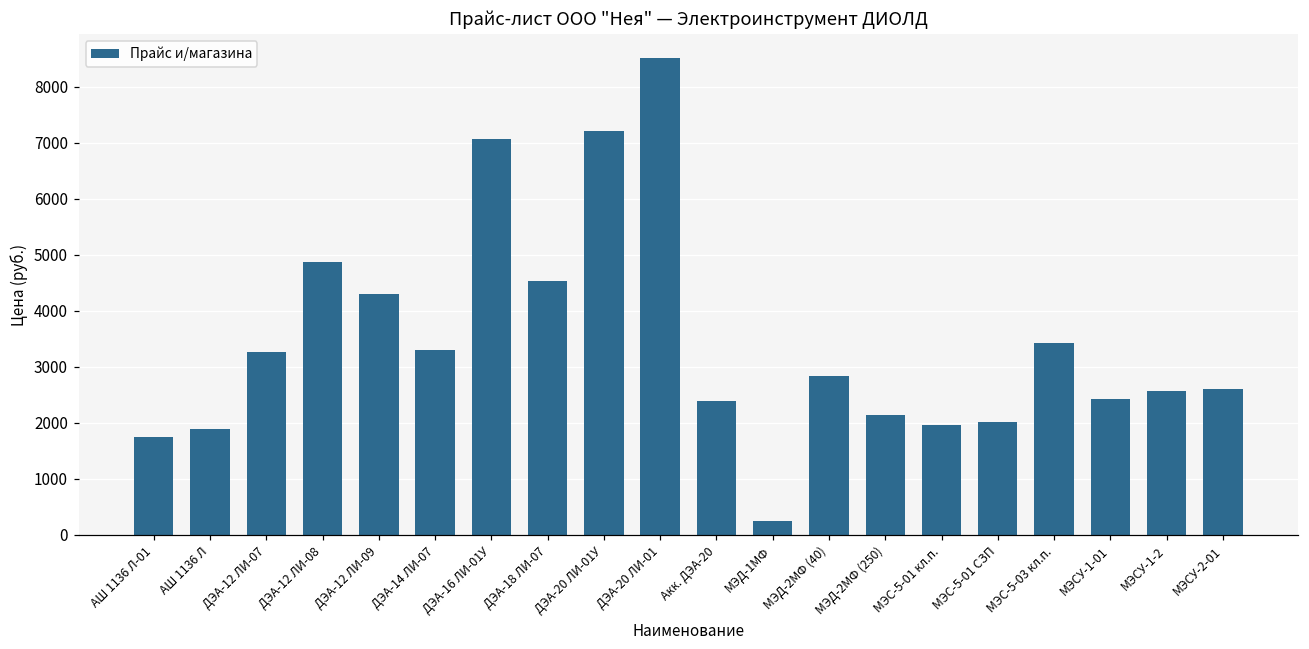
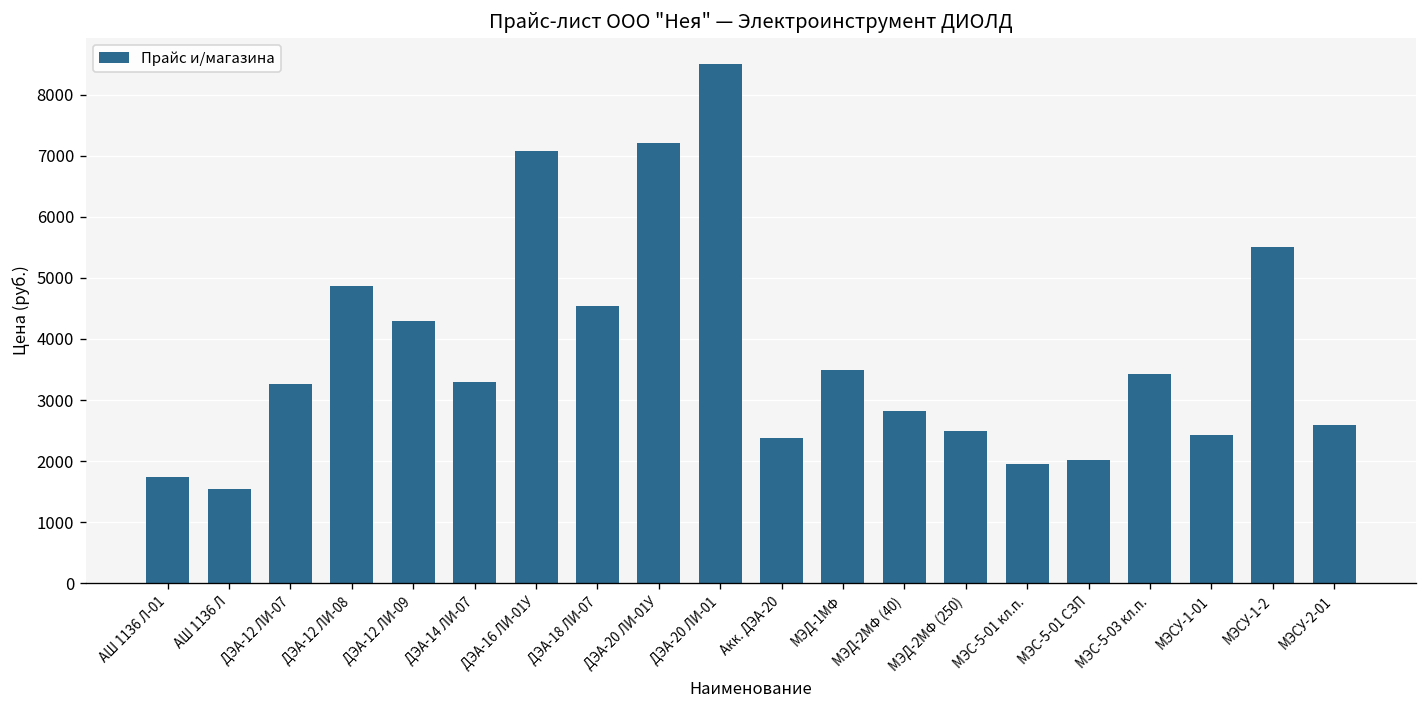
АШ 1136 Л: 1900 -> 1500
МЭД-1МФ: 200 -> 3500
МЭД-2МФ (250): 2100 -> 2500
МЭСУ-1-2: 2600 -> 5500
